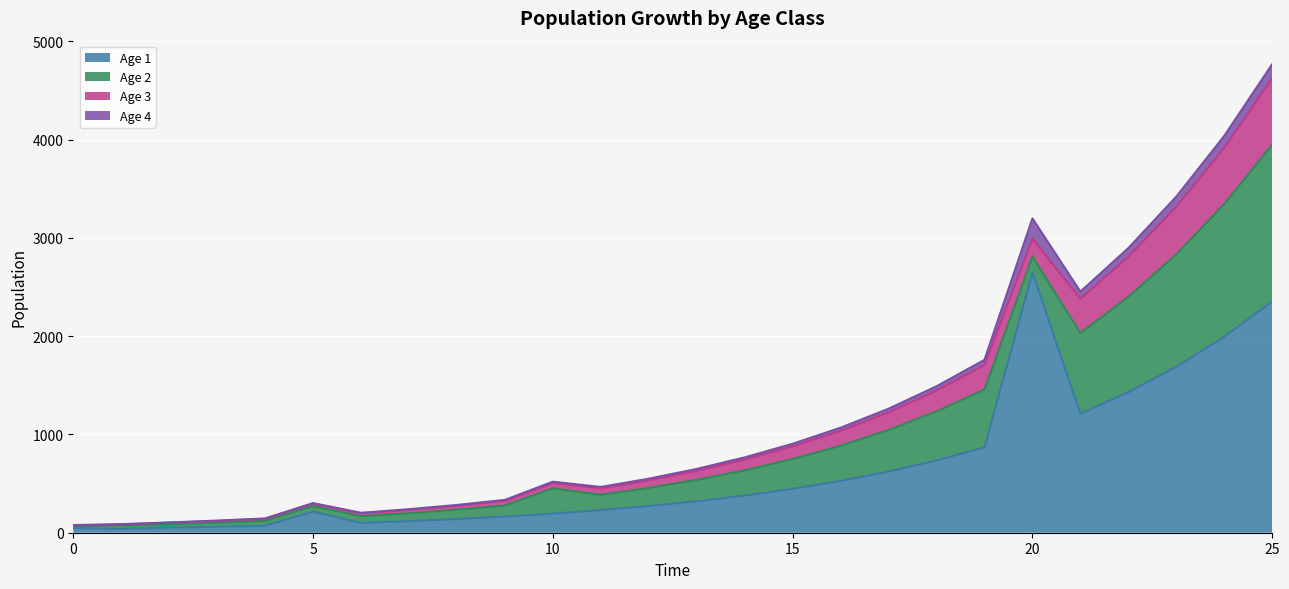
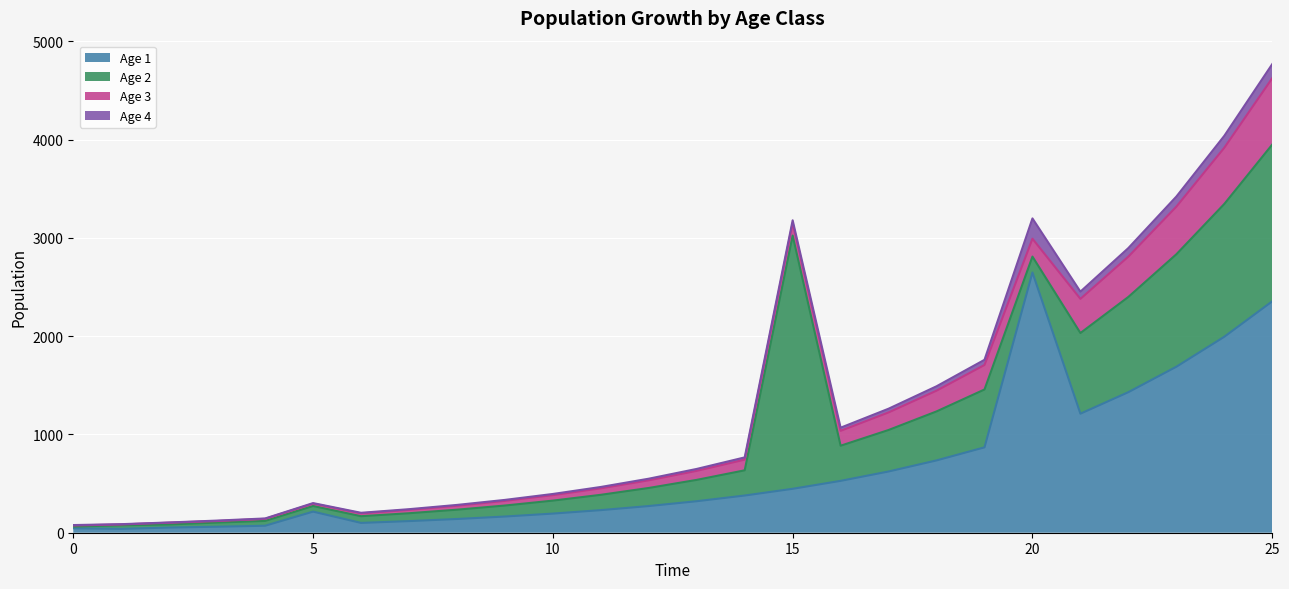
Age 2, 10: 300 -> 100
Age 2, 15: 300 -> 2600
